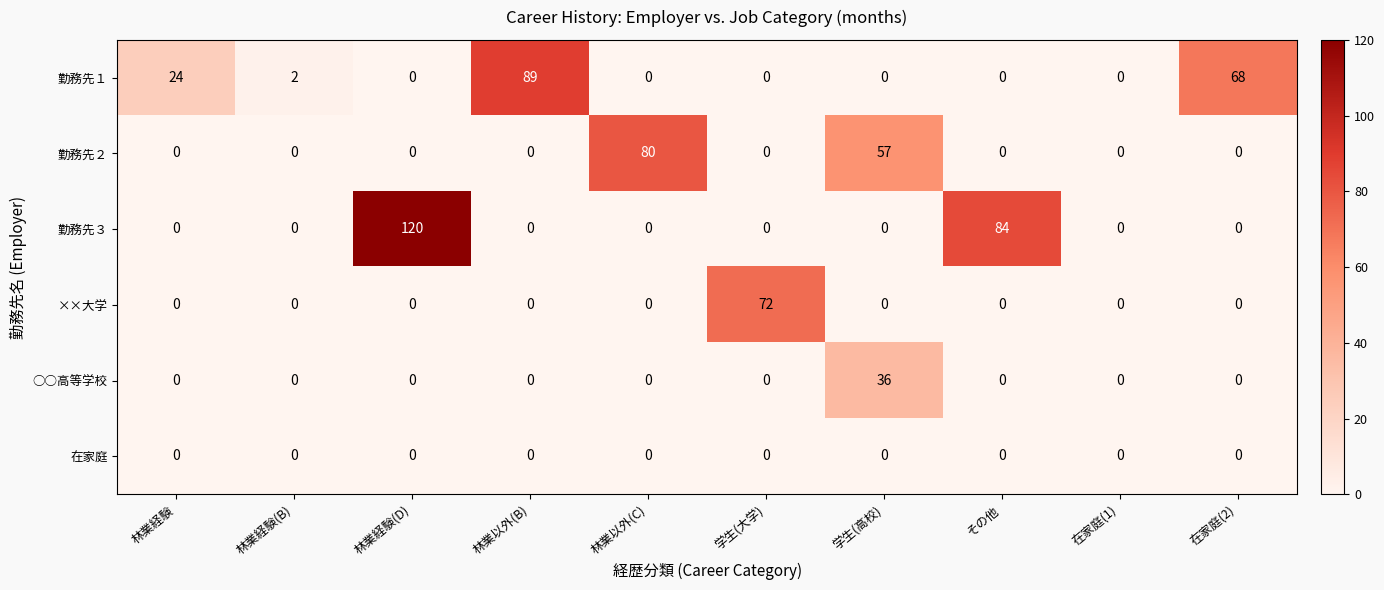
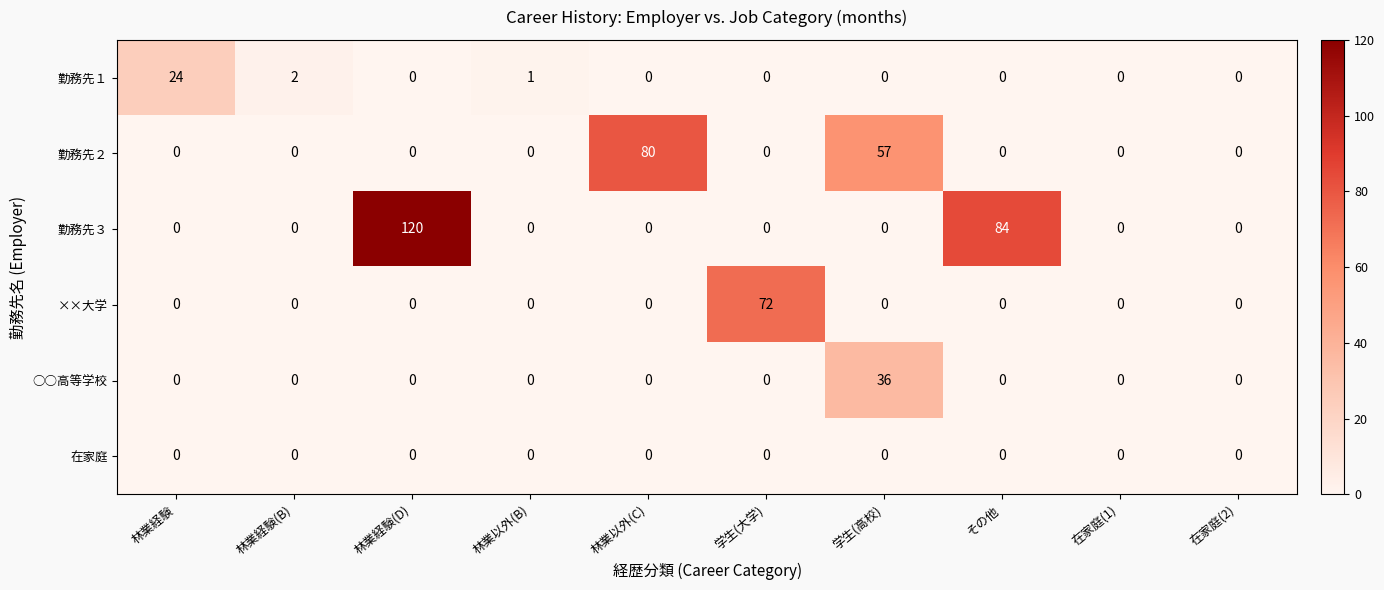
勤務先１, 林業以外(B): 89 -> 1
勤務先１, 在家庭(2): 68 -> 0
